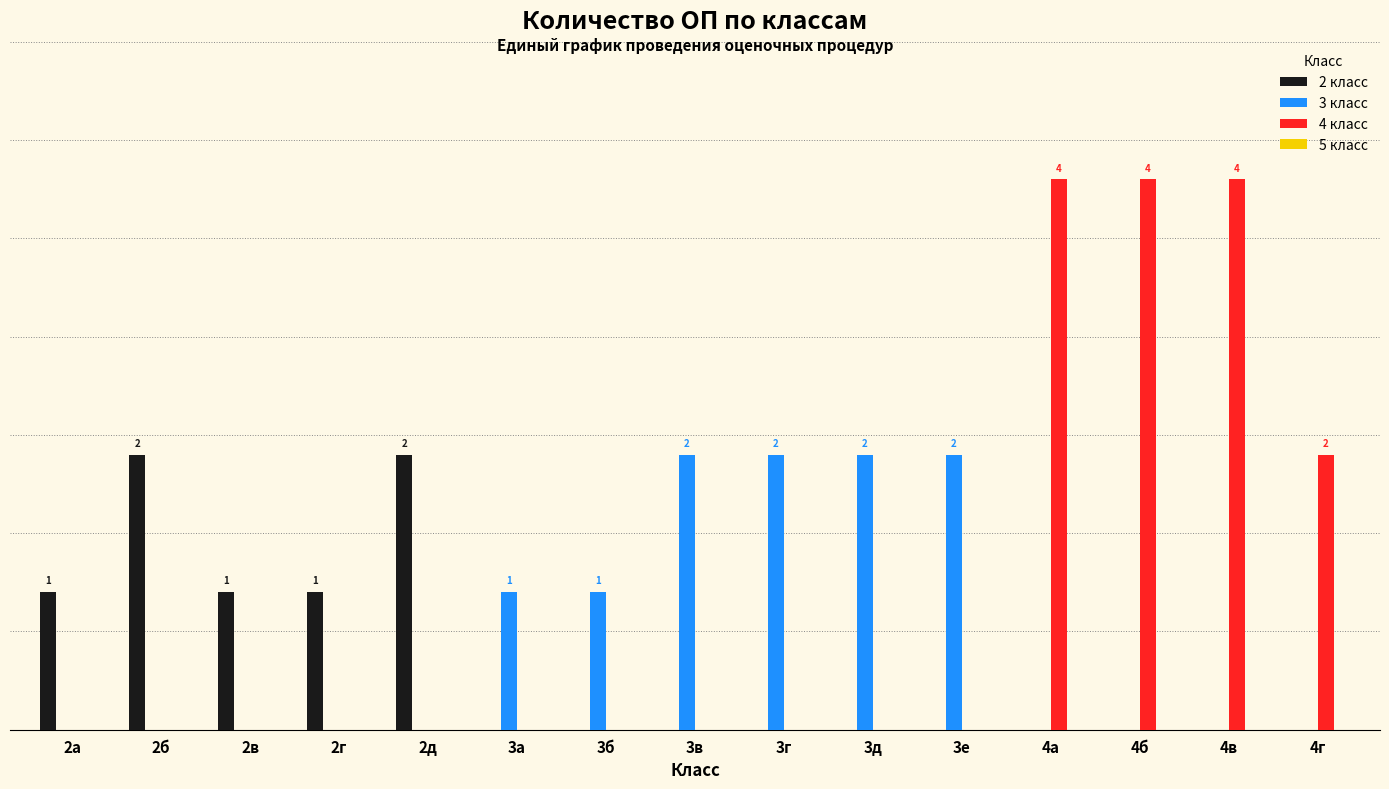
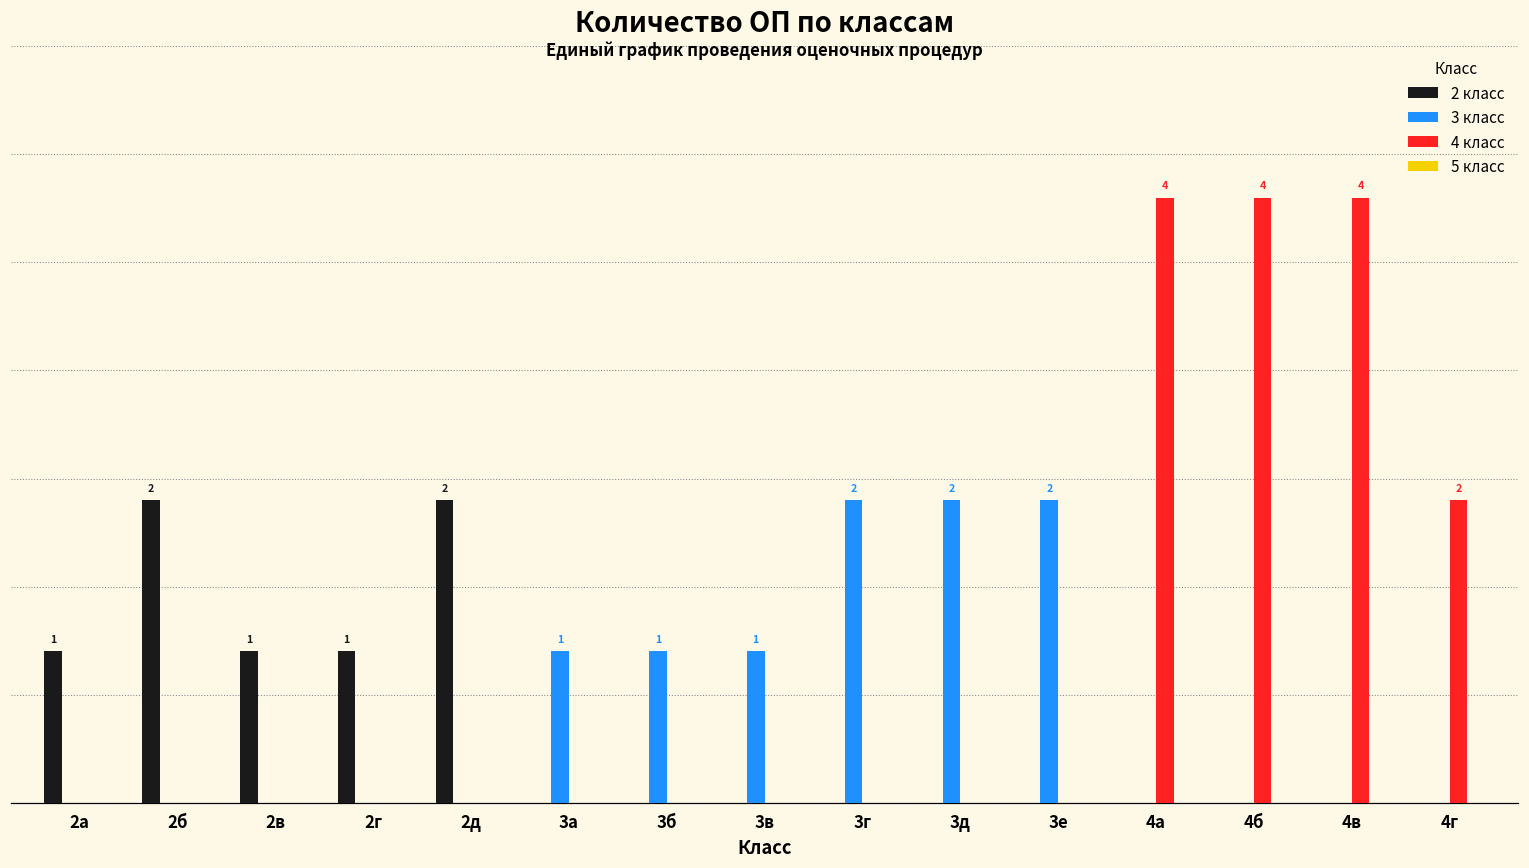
3 класс, 3в: 2 -> 1
